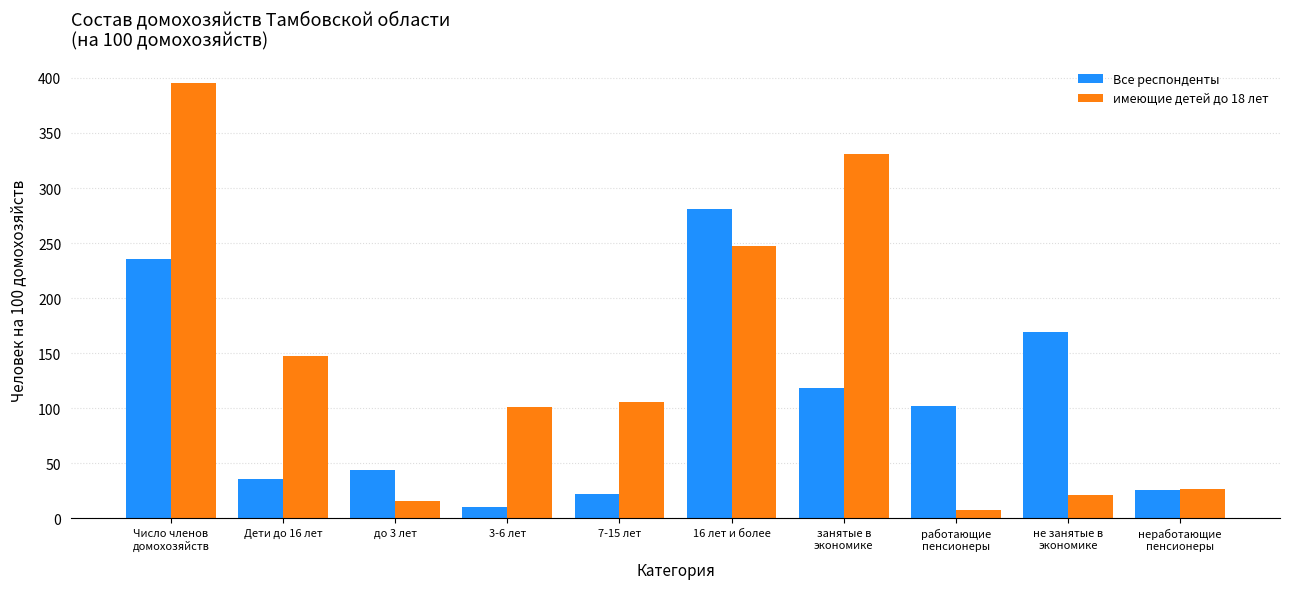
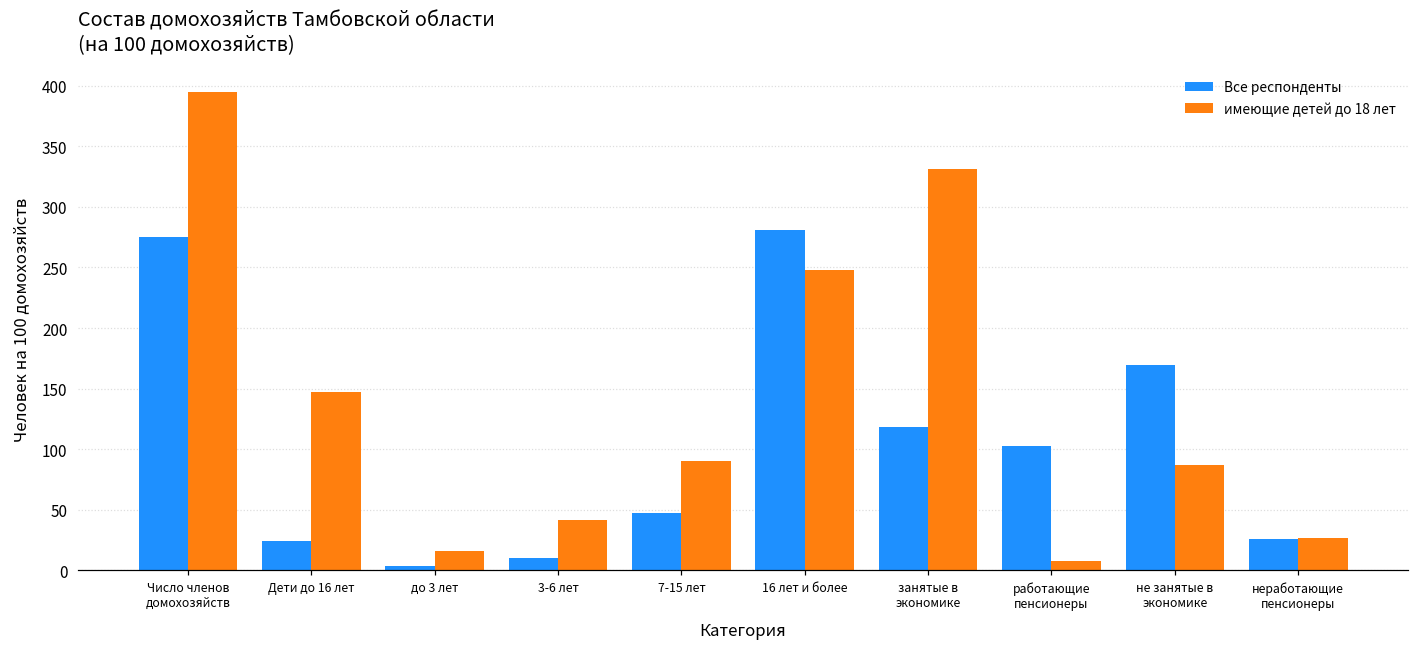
Все респонденты, Число членов домохозяйств: 236 -> 275
Все респонденты, Дети до 16 лет: 36 -> 24
Все респонденты, до 3 лет: 44 -> 4
имеющие детей до 18 лет, 3-6 лет: 101 -> 42
Все респонденты, 7-15 лет: 22 -> 47
имеющие детей до 18 лет, 7-15 лет: 105 -> 90
имеющие детей до 18 лет, не занятые в экономике: 22 -> 87
